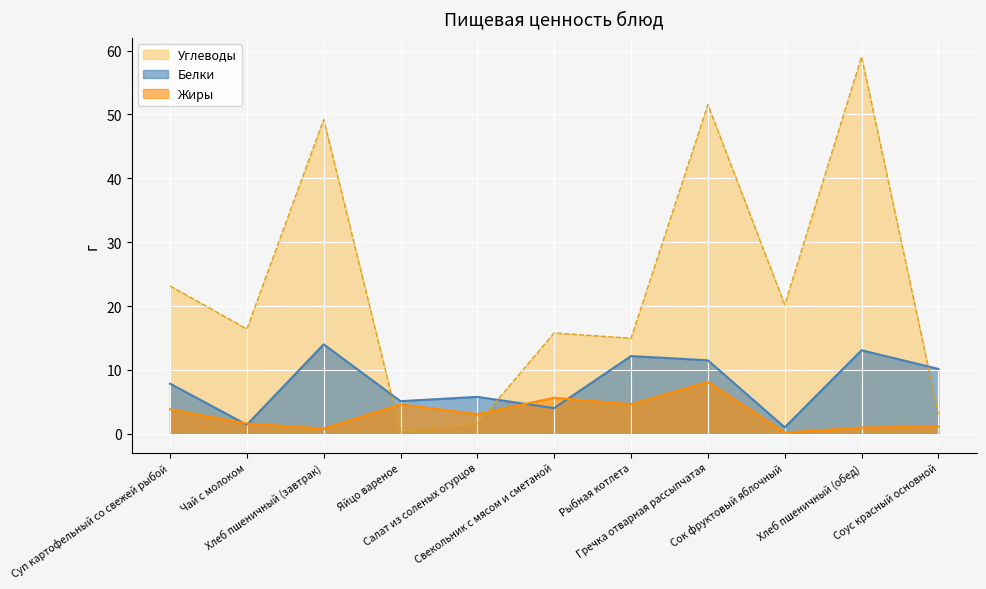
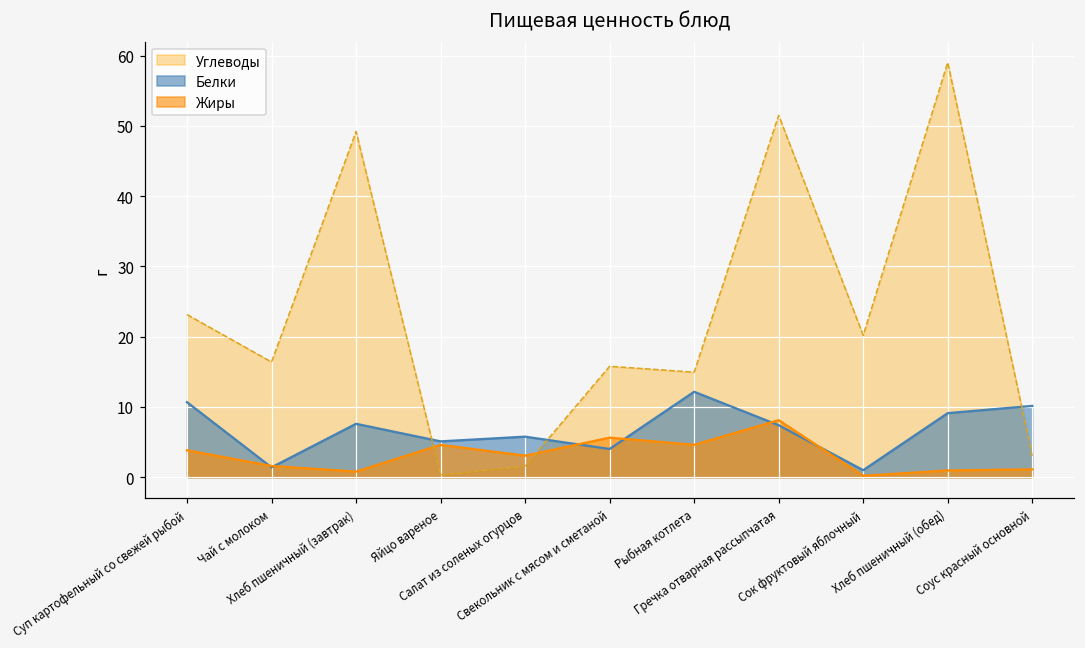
Белки, Суп картофельный со свежей рыбой: 8 -> 11
Белки, Хлеб пшеничный (завтрак): 14 -> 8
Белки, Гречка отварная рассыпчатая: 12 -> 7
Белки, Хлеб пшеничный (обед): 13 -> 9
